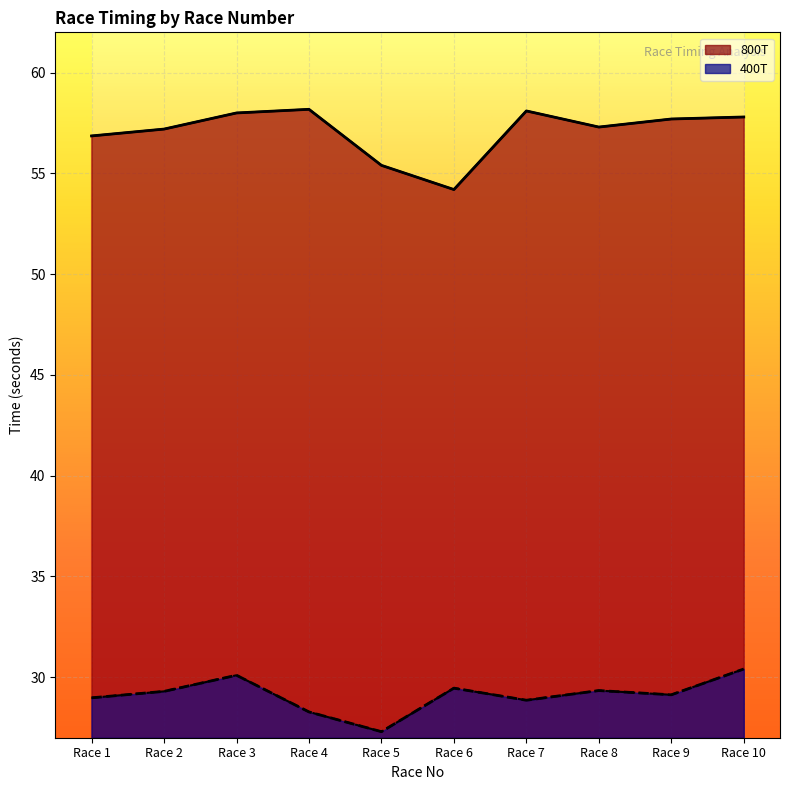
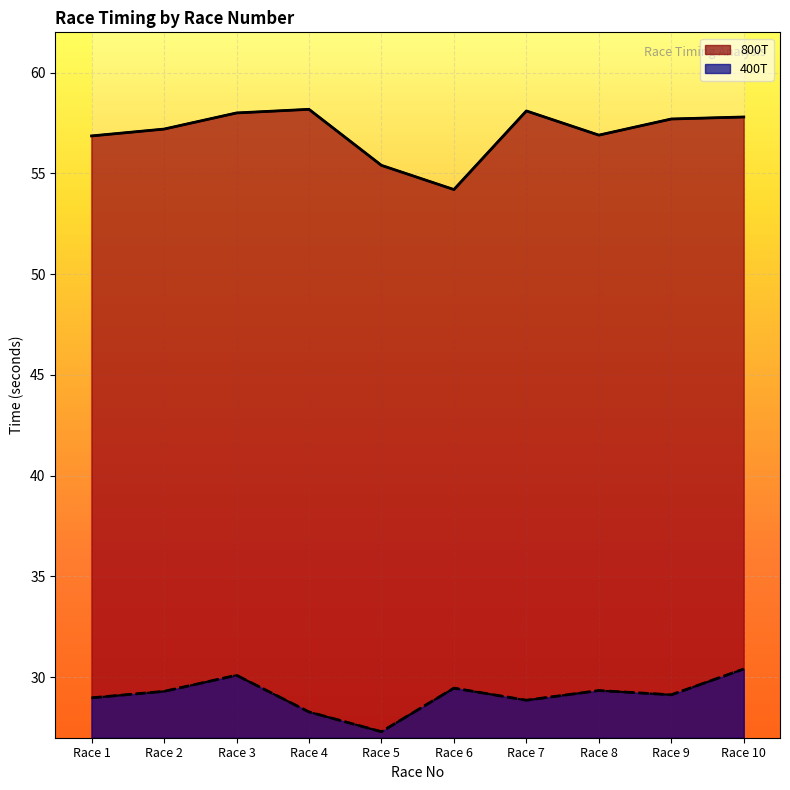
800T, Race 8: 57.3 -> 56.9
